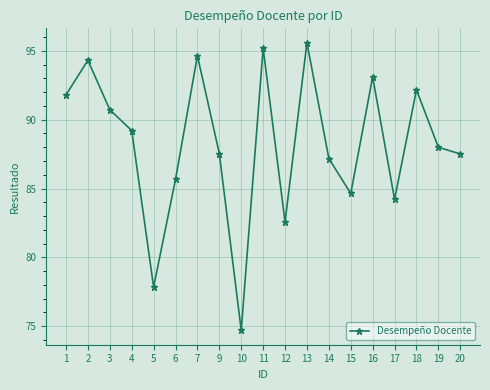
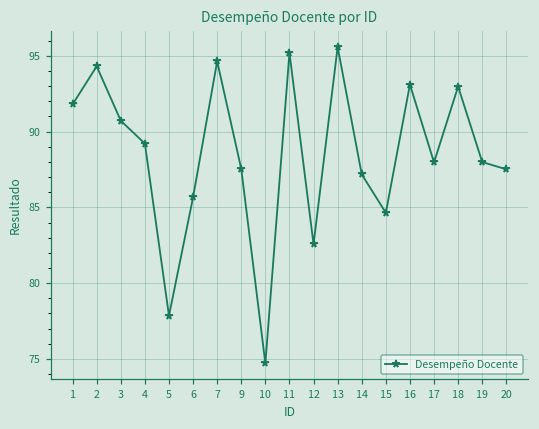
17: 84.2 -> 88.0
18: 92.2 -> 93.0
